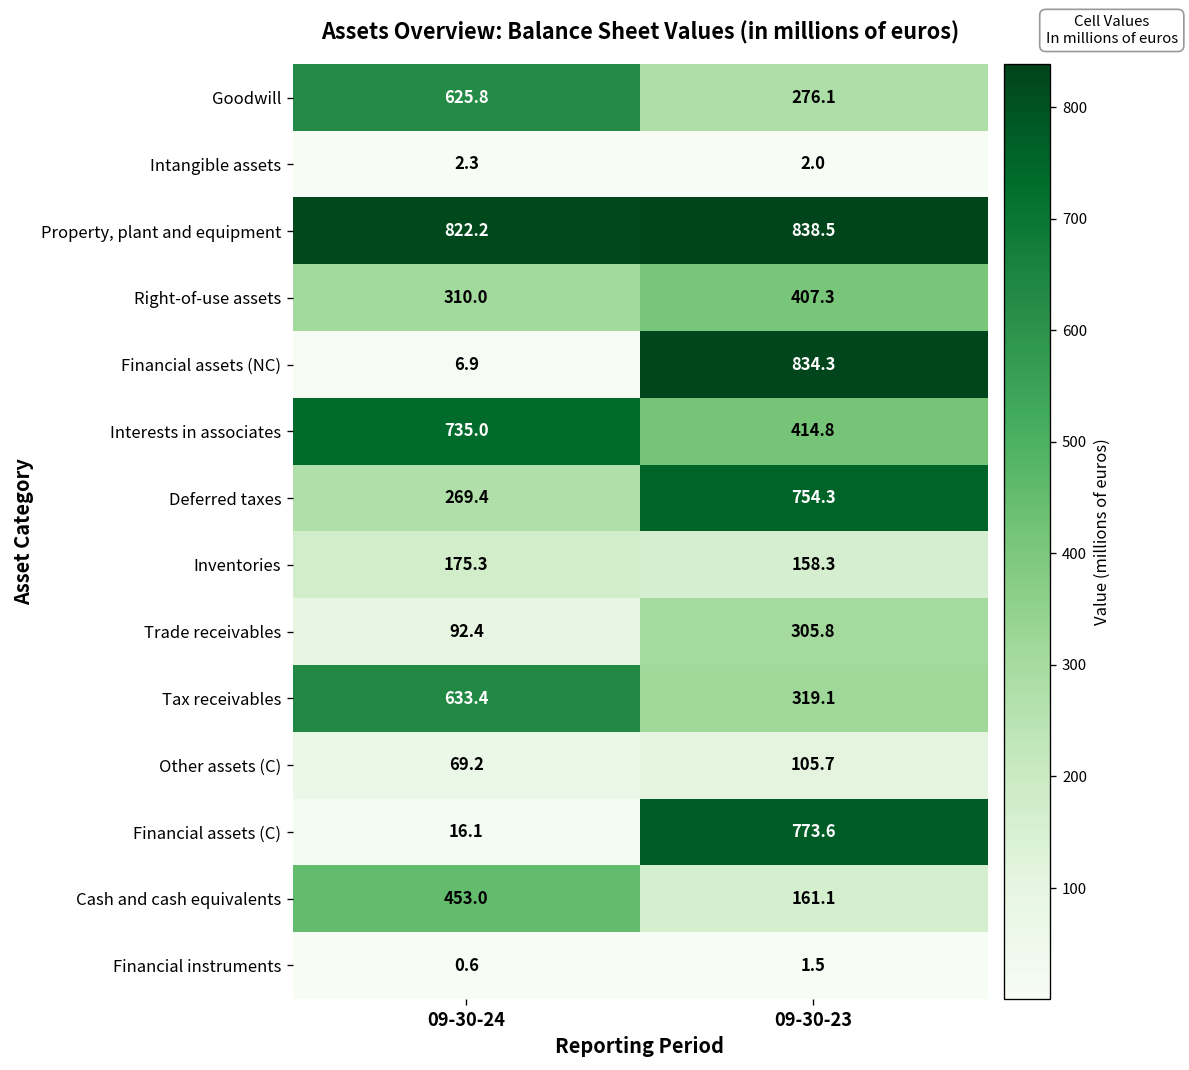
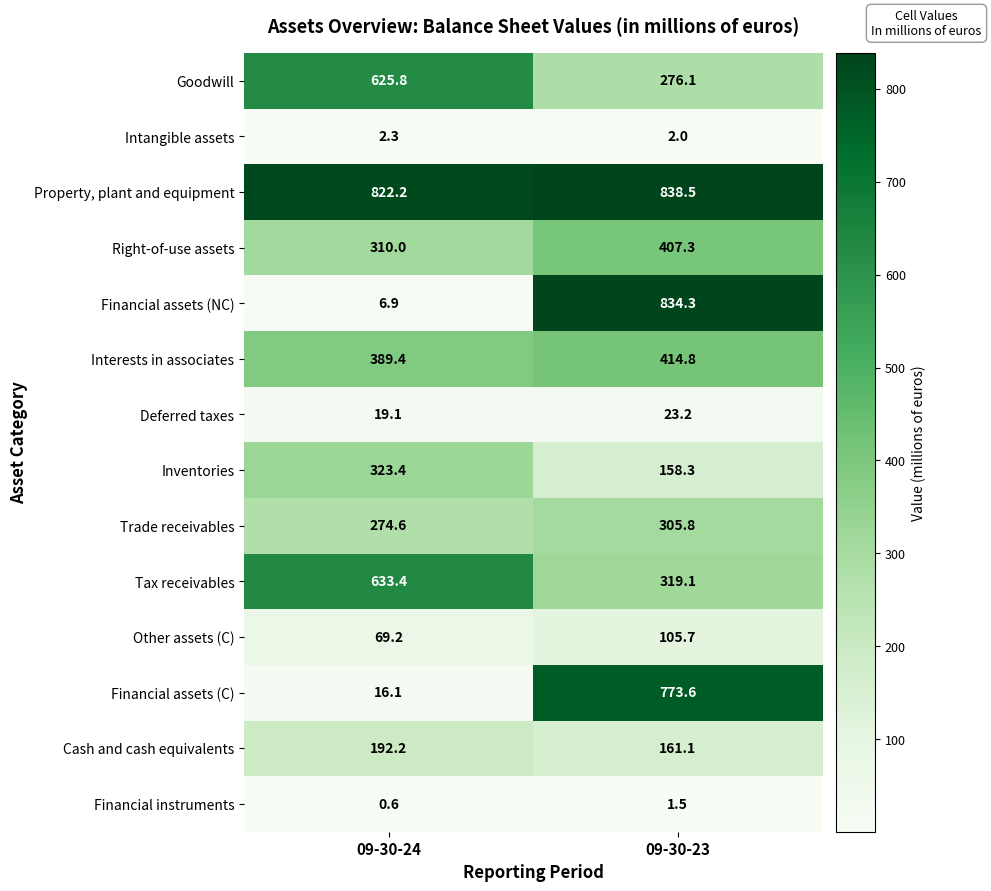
Interests in associates, 09-30-24: 735.0 -> 389.4
Deferred taxes, 09-30-24: 269.4 -> 19.1
Deferred taxes, 09-30-23: 754.3 -> 23.2
Inventories, 09-30-24: 175.3 -> 323.4
Trade receivables, 09-30-24: 92.4 -> 274.6
Cash and cash equivalents, 09-30-24: 453.0 -> 192.2
